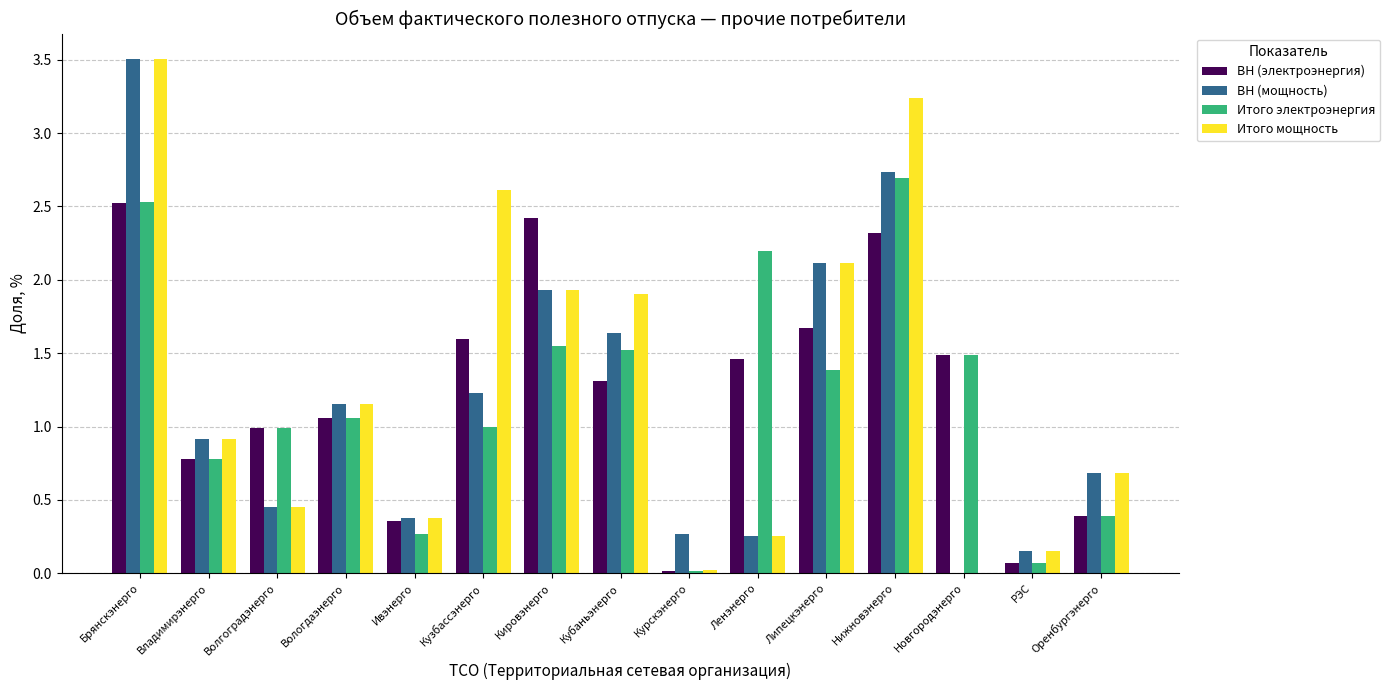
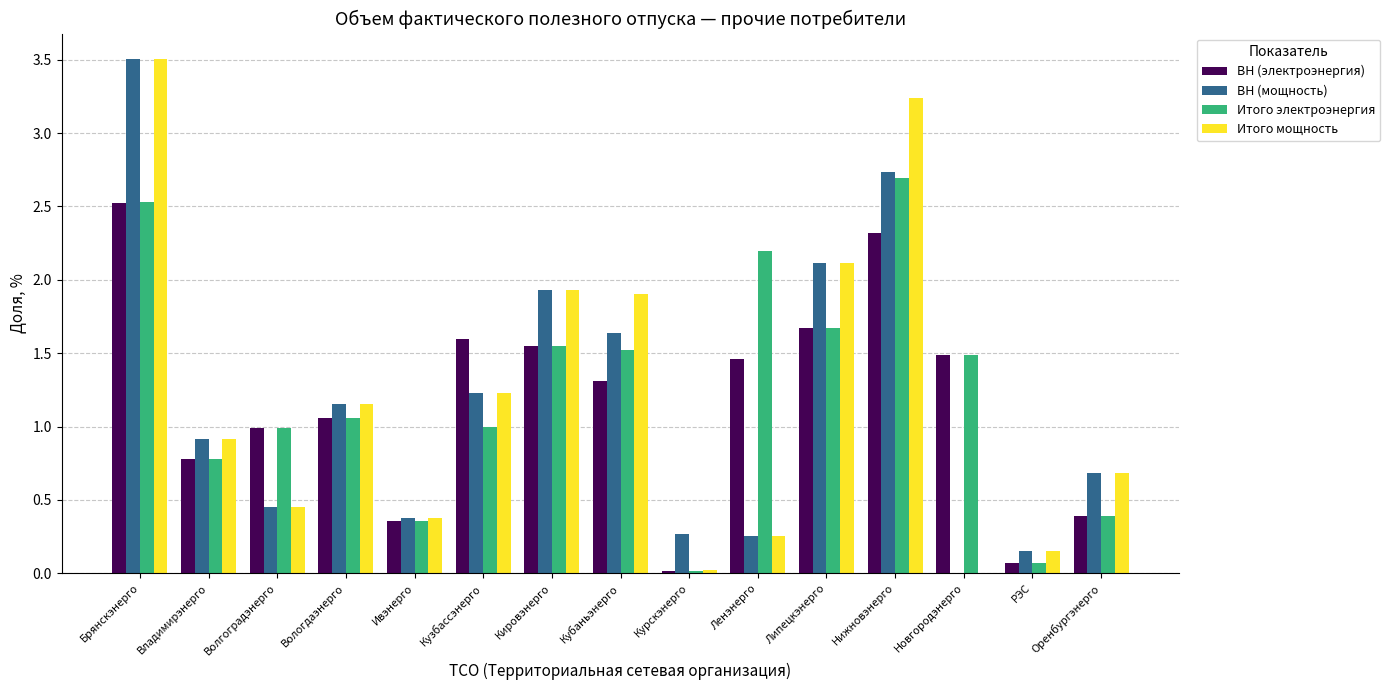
Итого электроэнергия, Ивэнерго: 0.27 -> 0.36
Итого мощность, Кузбассэнерго: 2.61 -> 1.23
ВН (электроэнергия), Кировэнерго: 2.42 -> 1.55
Итого электроэнергия, Липецкэнерго: 1.38 -> 1.67
